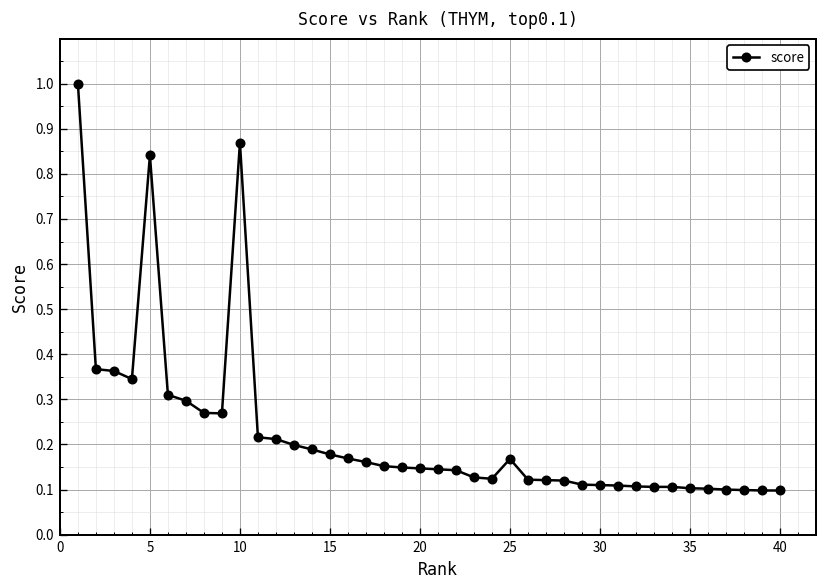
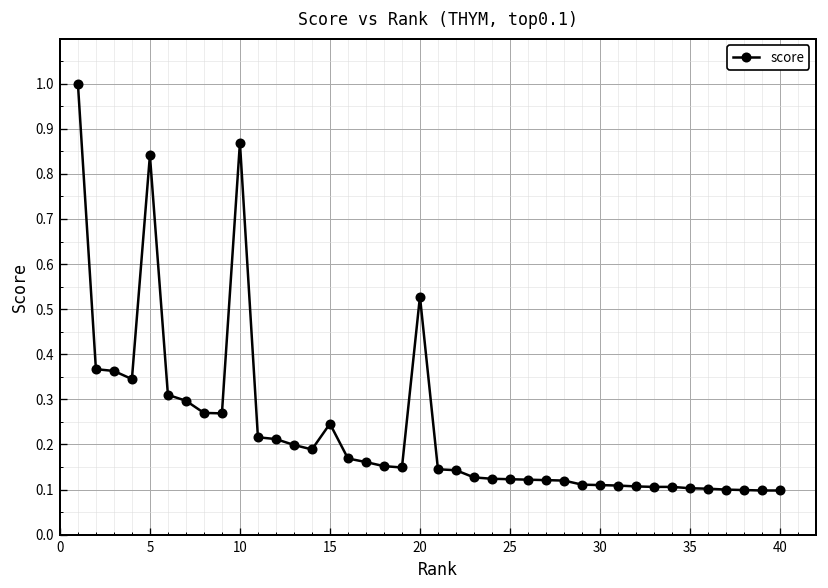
15: 0.18 -> 0.25
20: 0.15 -> 0.53
25: 0.17 -> 0.12
